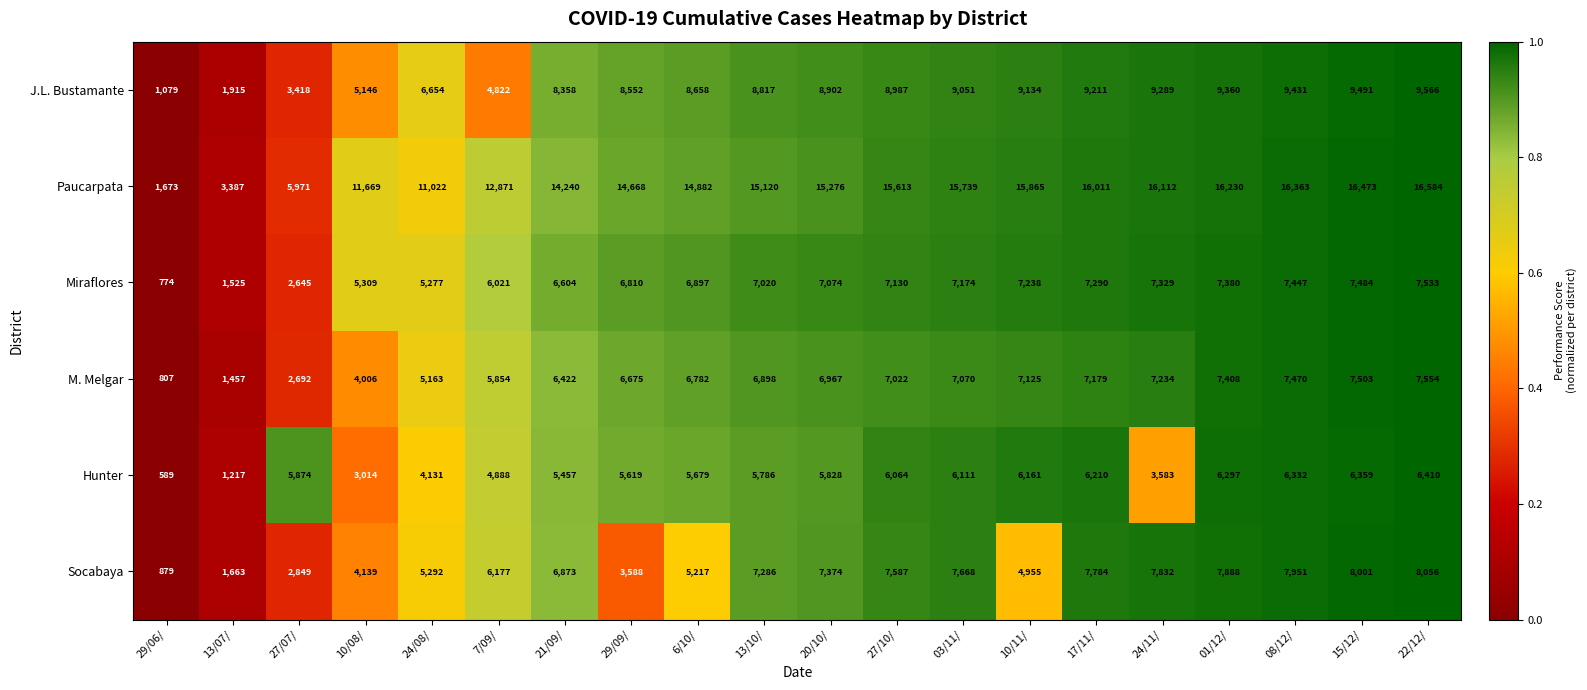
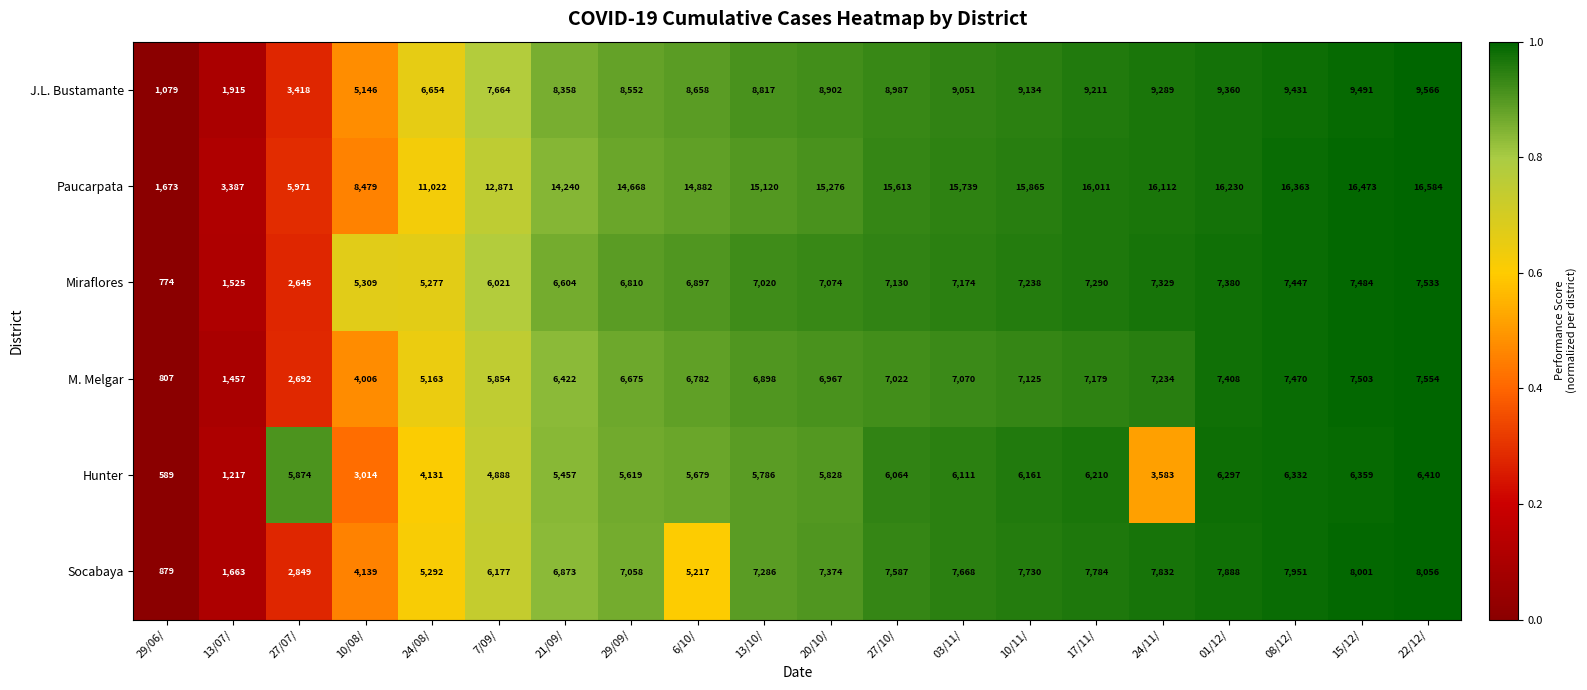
J.L. Bustamante, 7/09/: 4,822 -> 7,664
Paucarpata, 10/08/: 11,669 -> 8,479
Socabaya, 29/09/: 3,588 -> 7,058
Socabaya, 10/11/: 4,955 -> 7,730
